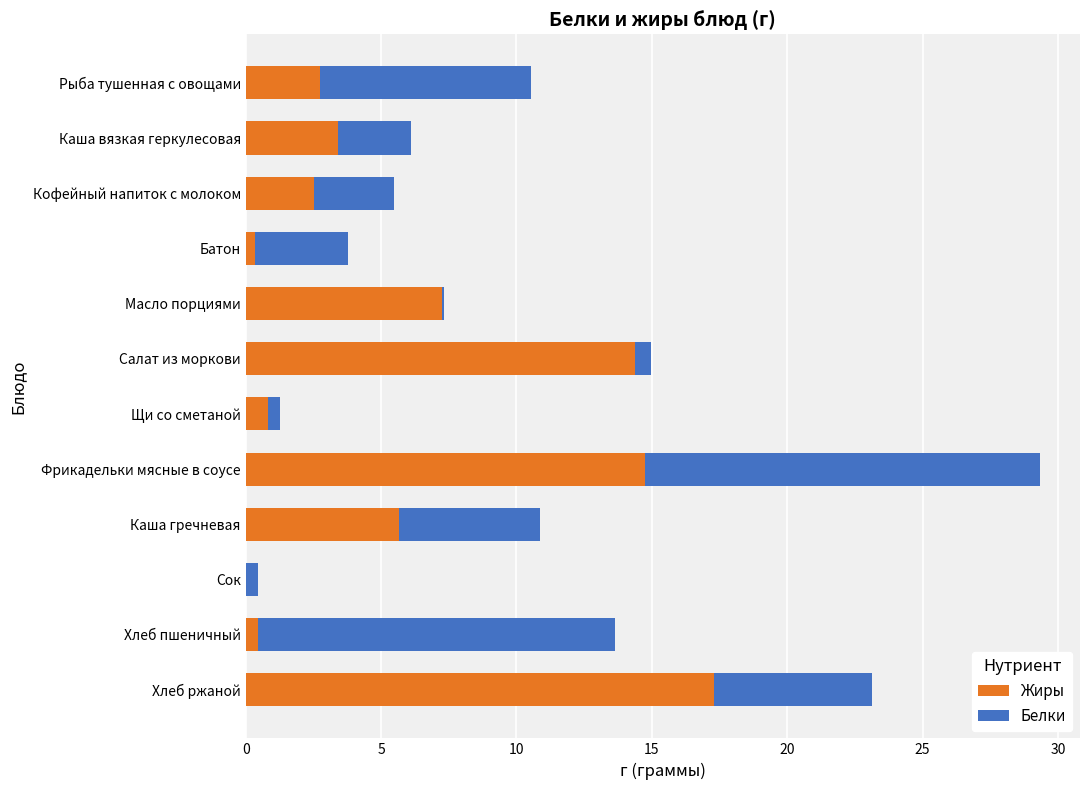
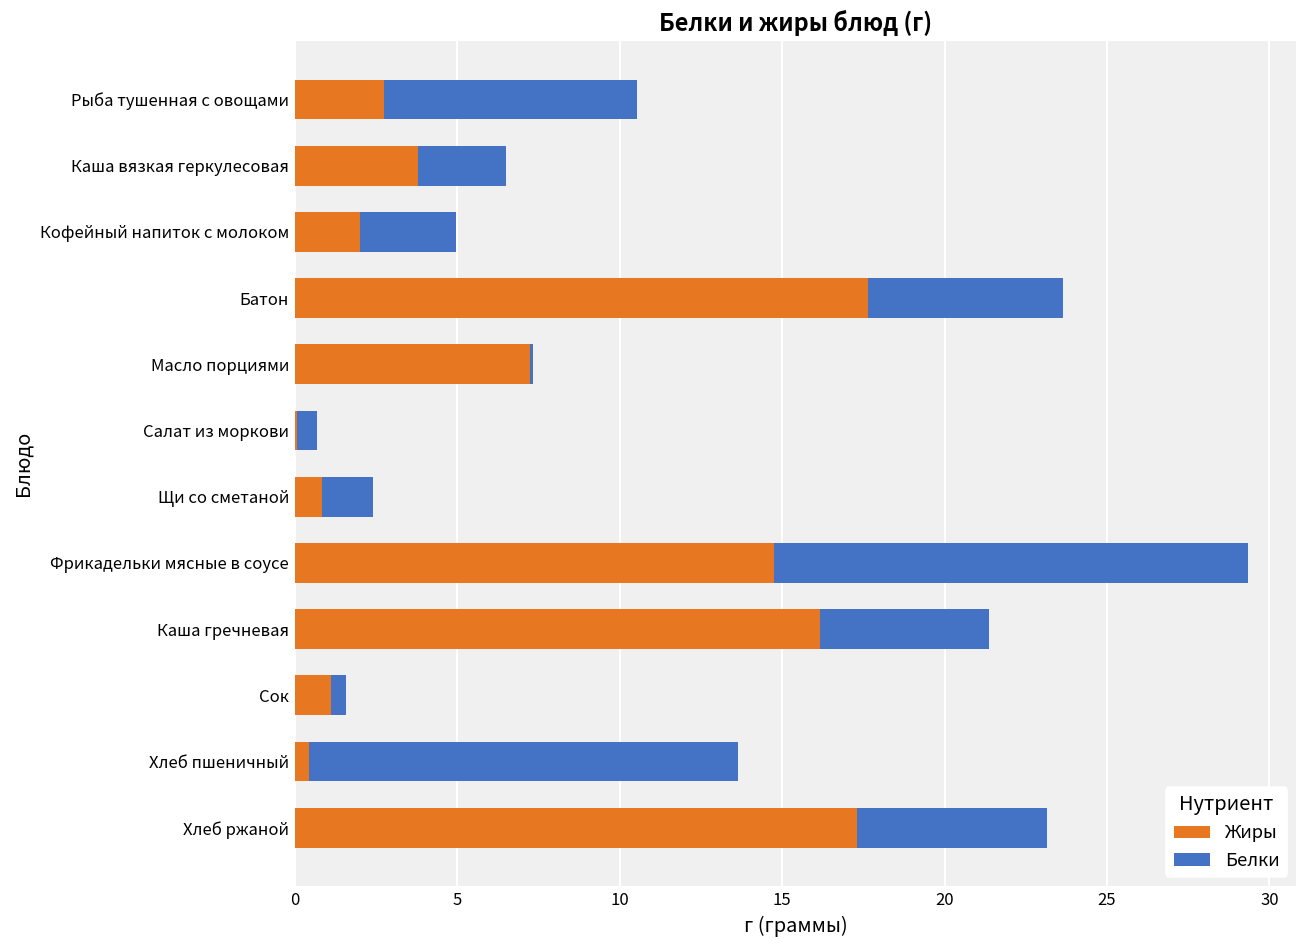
Жиры, Каша вязкая геркулесовая: 3.4 -> 3.8
Жиры, Кофейный напиток с молоком: 2.5 -> 2.0
Жиры, Батон: 0.4 -> 17.6
Белки, Батон: 3.4 -> 6.0
Жиры, Салат из моркови: 14.4 -> 0.1
Белки, Щи со сметаной: 0.4 -> 1.6
Жиры, Каша гречневая: 5.7 -> 16.2
Жиры, Сок: 0.0 -> 1.1
